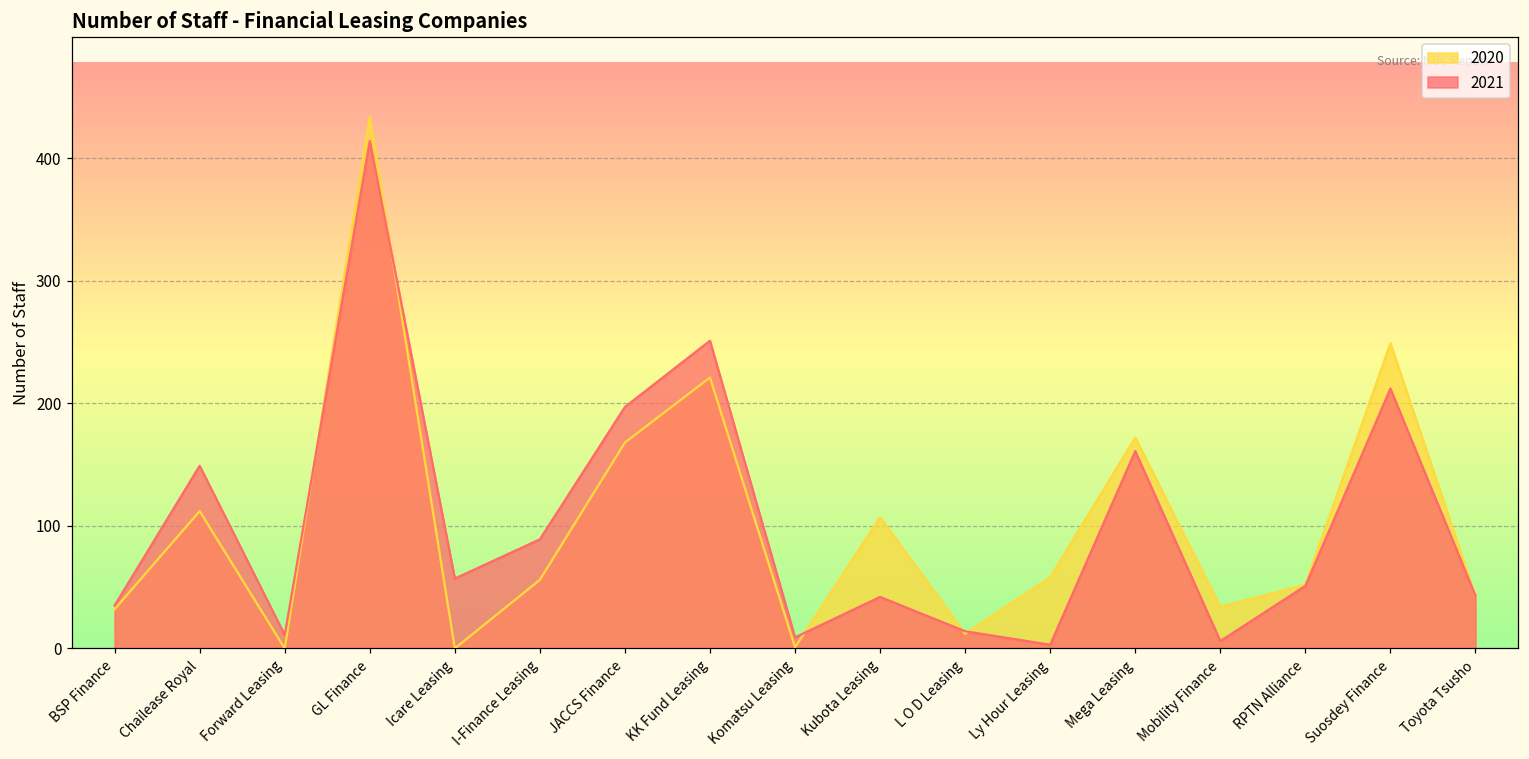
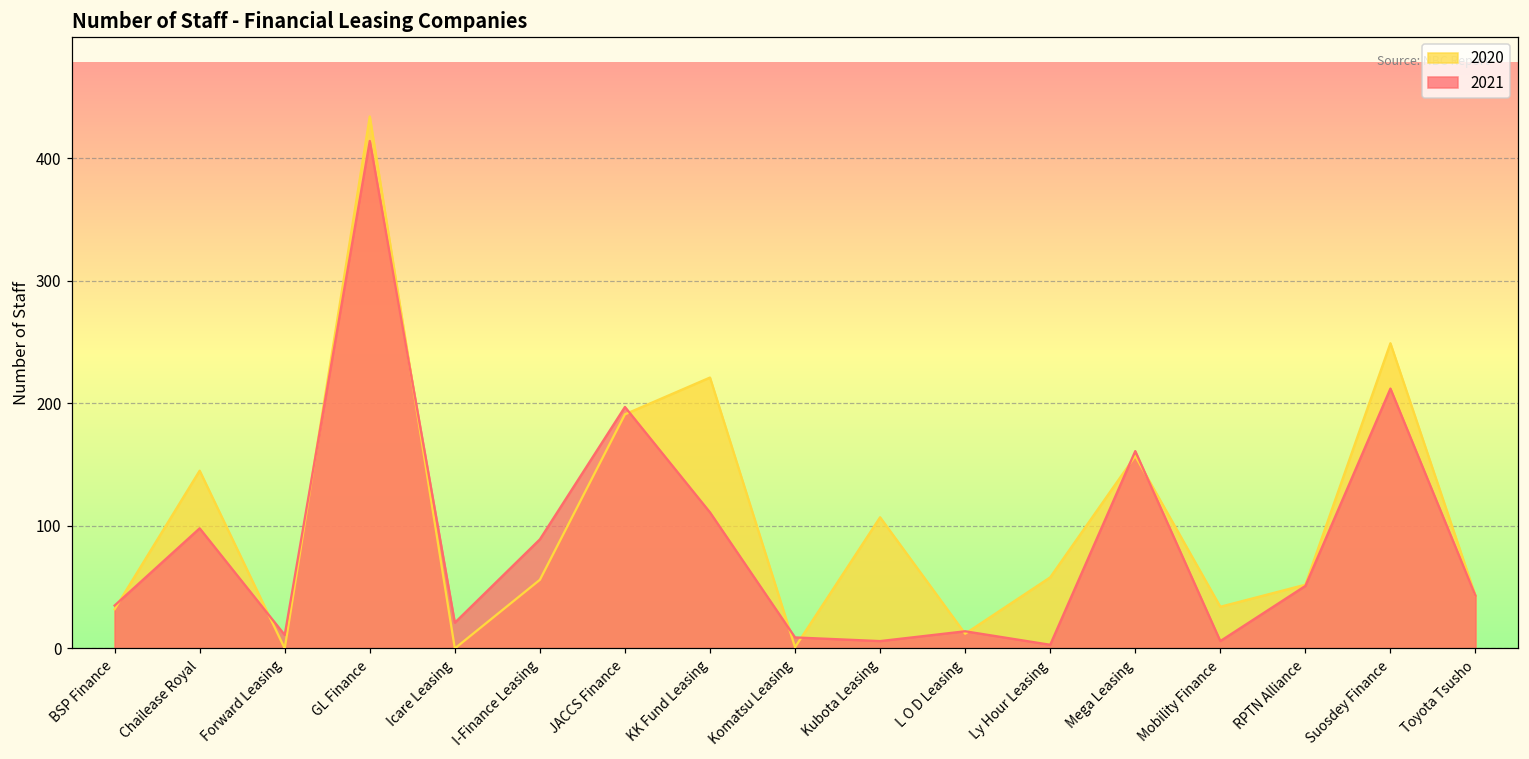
2020, Chailease Royal: 112 -> 145
2021, Chailease Royal: 149 -> 98
2021, Icare Leasing: 57 -> 21
2020, JACCS Finance: 168 -> 191
2021, KK Fund Leasing: 251 -> 111
2021, Kubota Leasing: 42 -> 6
2020, Mega Leasing: 172 -> 157
